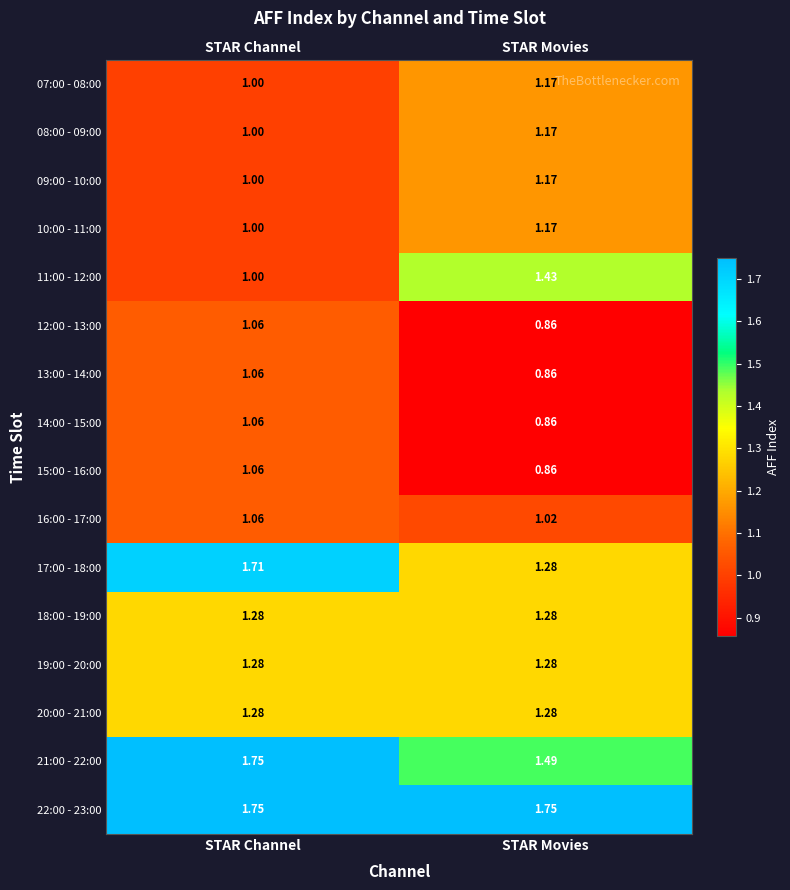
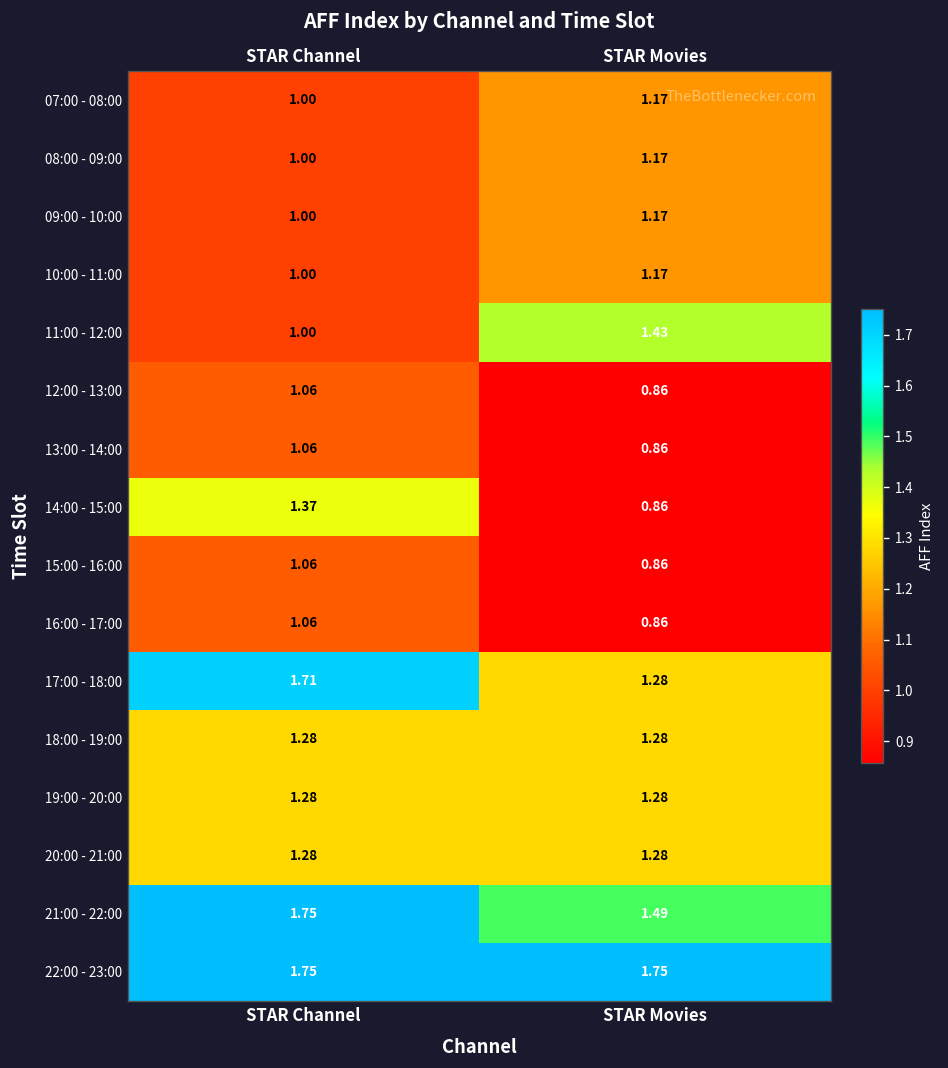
14:00 - 15:00, STAR Channel: 1.06 -> 1.37
16:00 - 17:00, STAR Movies: 1.02 -> 0.86
